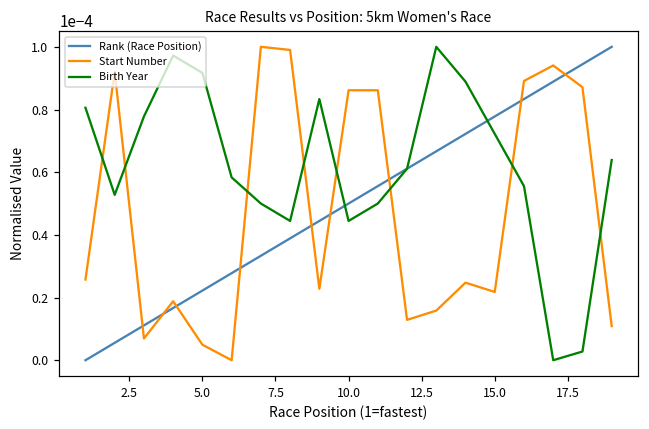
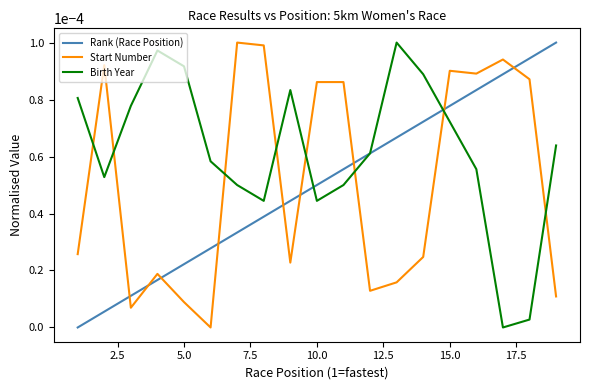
Start Number, 5.0: 0.000005 -> 0.000009
Start Number, 15.0: 0.000022 -> 0.000090
